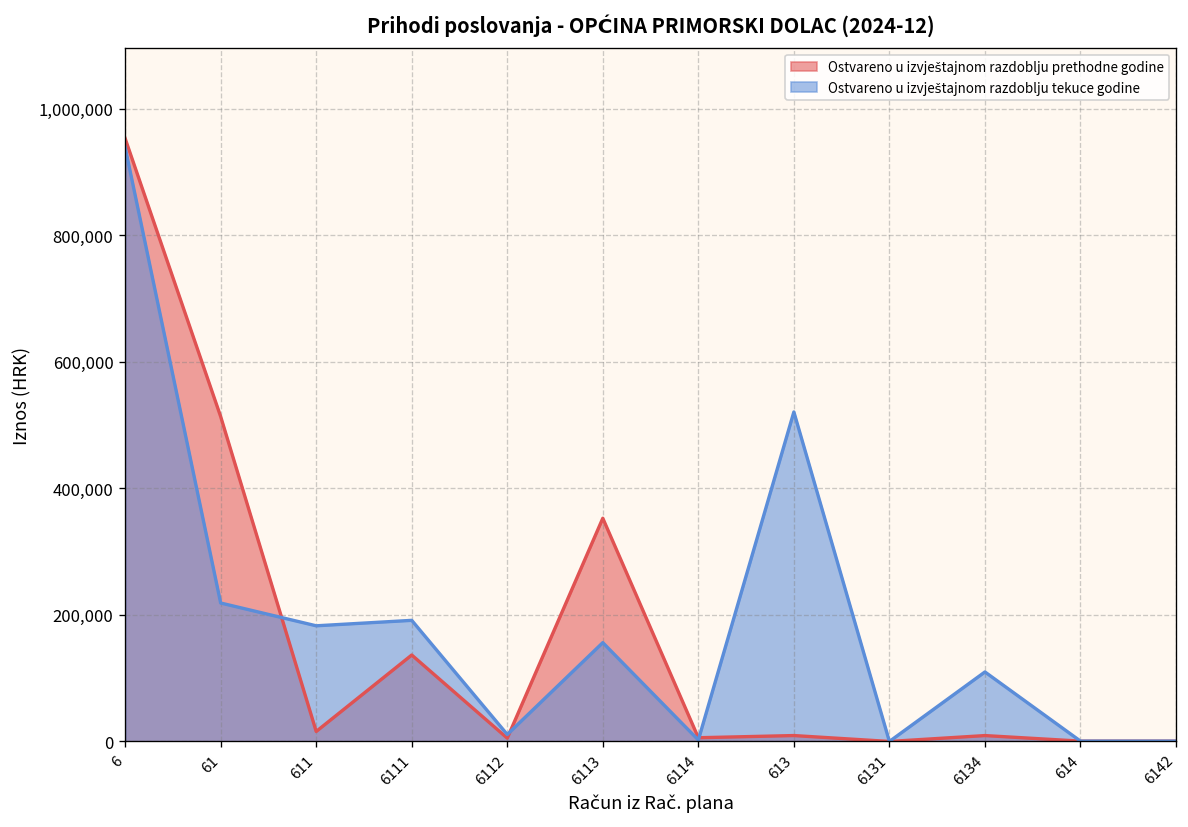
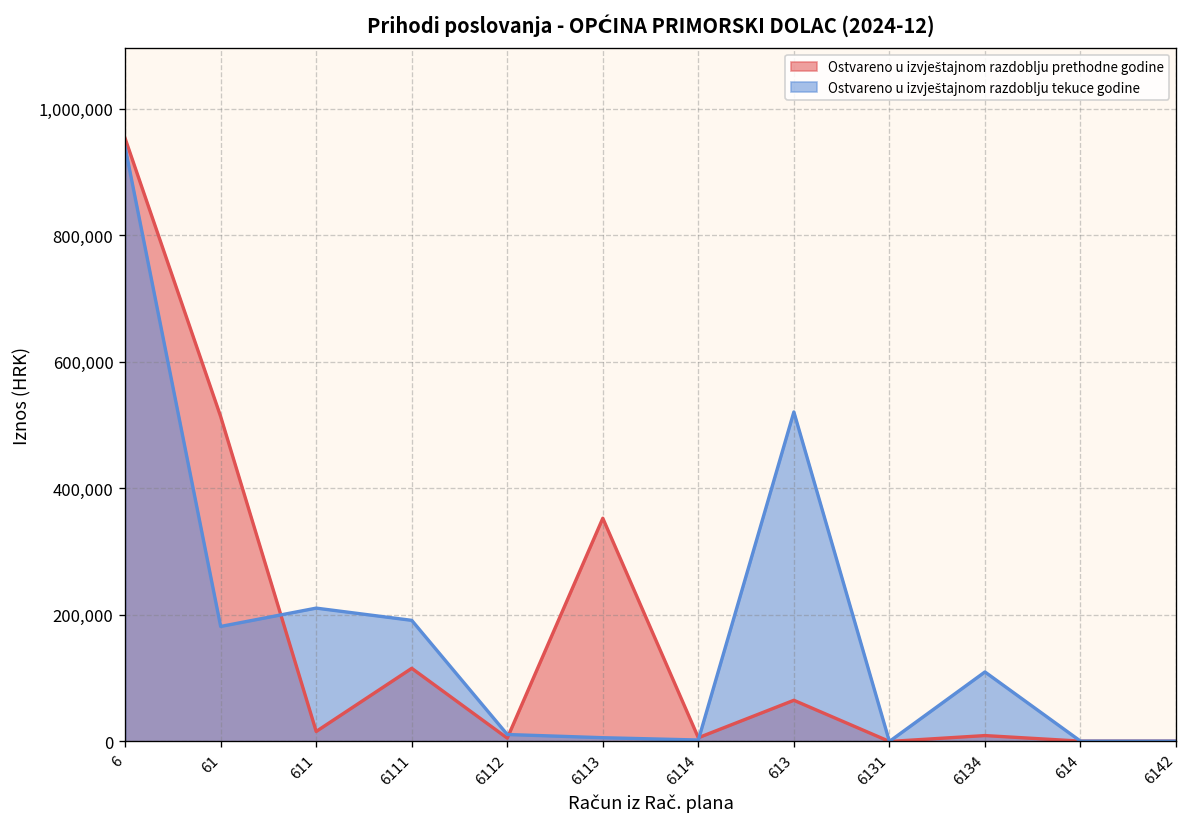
Ostvareno u izvještajnom razdoblju tekuce godine, 61: 220,000 -> 180,000
Ostvareno u izvještajnom razdoblju tekuce godine, 611: 180,000 -> 210,000
Ostvareno u izvještajnom razdoblju prethodne godine, 6111: 140,000 -> 120,000
Ostvareno u izvještajnom razdoblju tekuce godine, 6113: 160,000 -> 10,000
Ostvareno u izvještajnom razdoblju prethodne godine, 613: 10,000 -> 70,000
